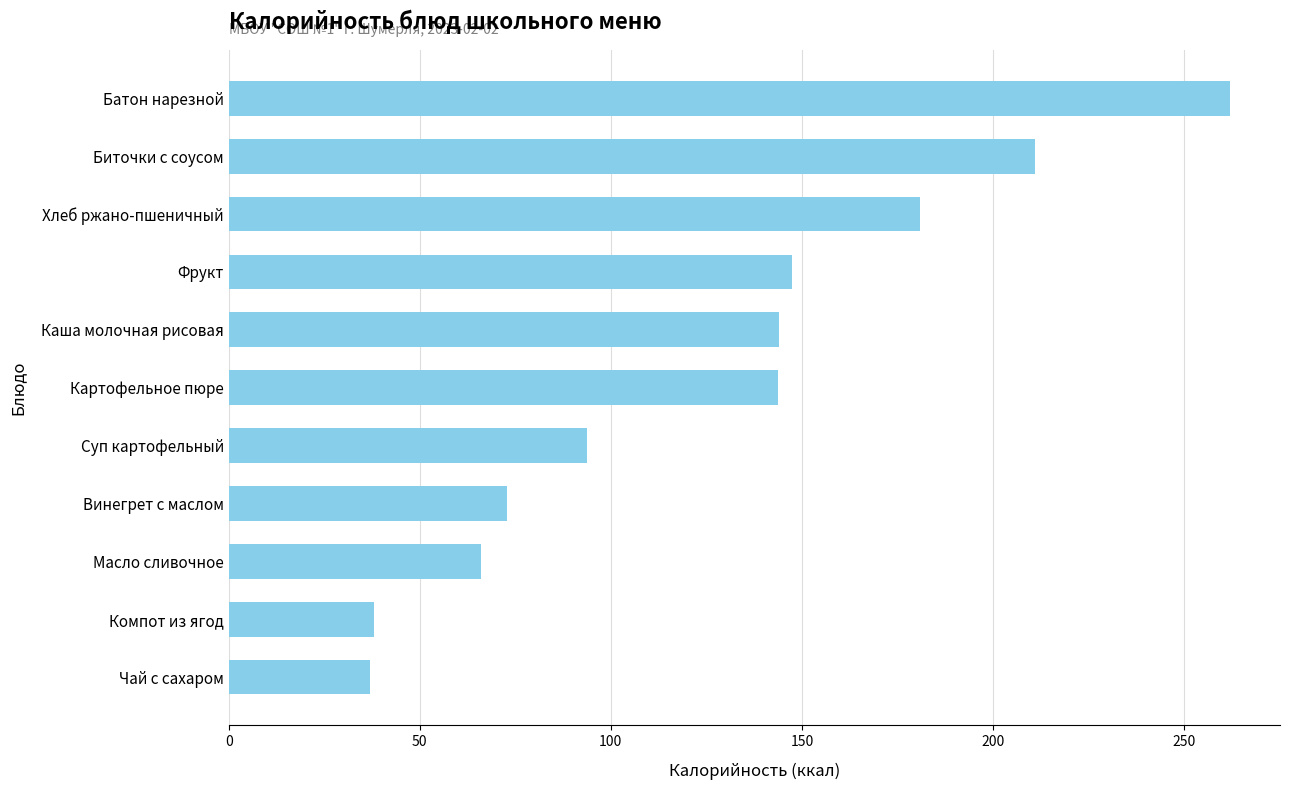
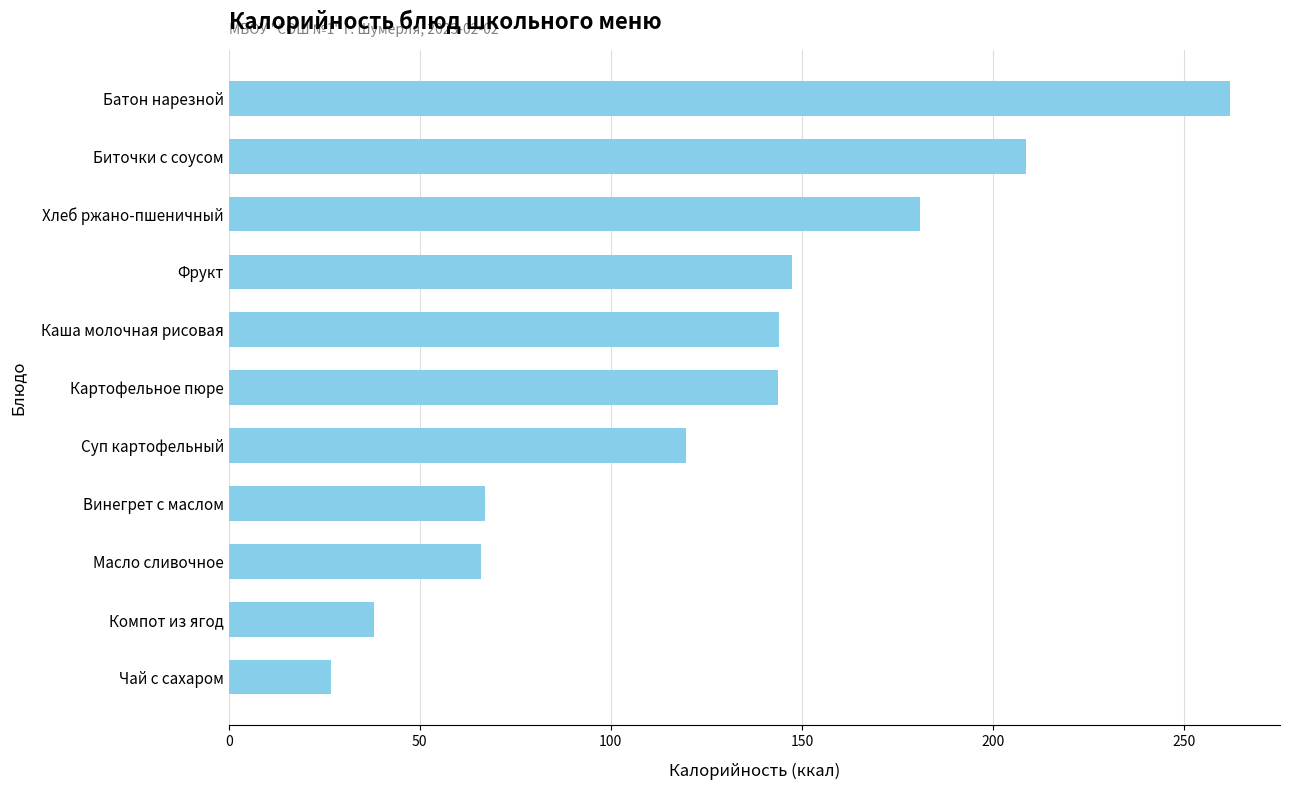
Биточки с соусом: 211 -> 209
Суп картофельный: 94 -> 120
Винегрет с маслом: 73 -> 67
Чай с сахаром: 37 -> 27
